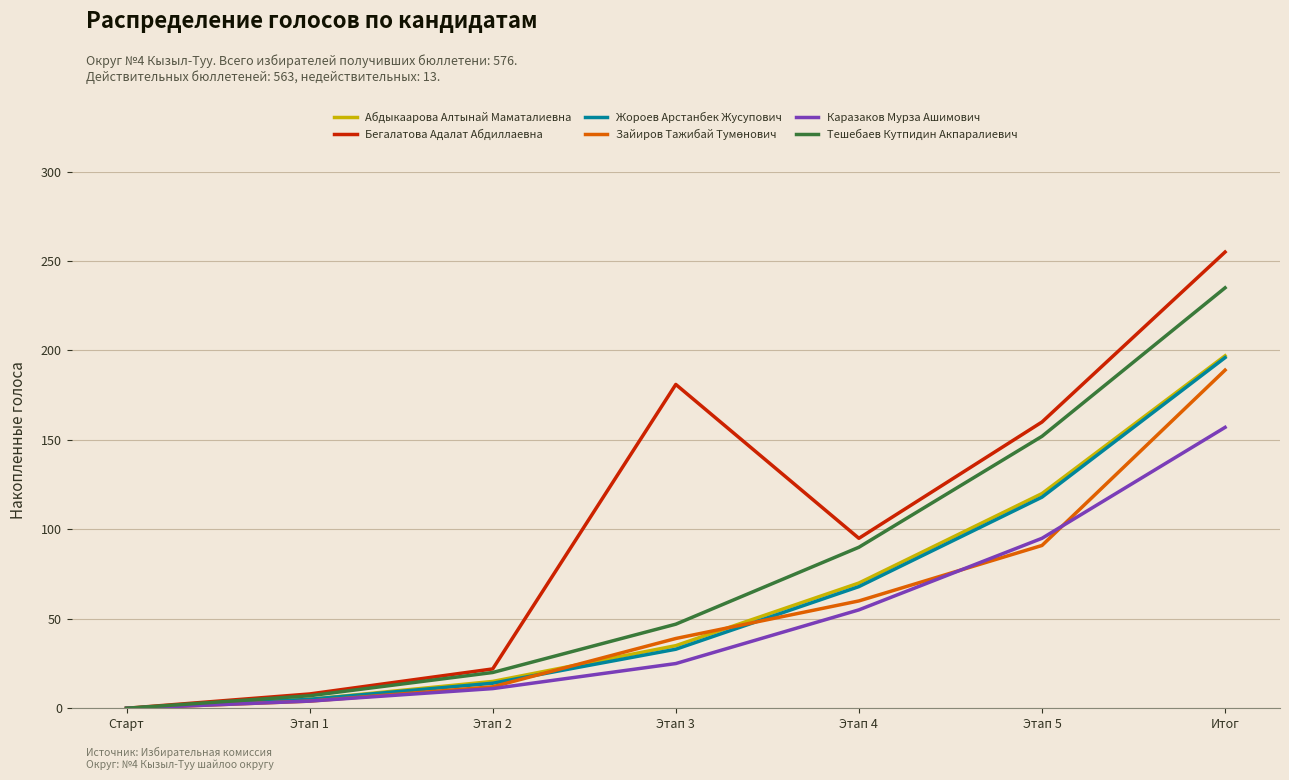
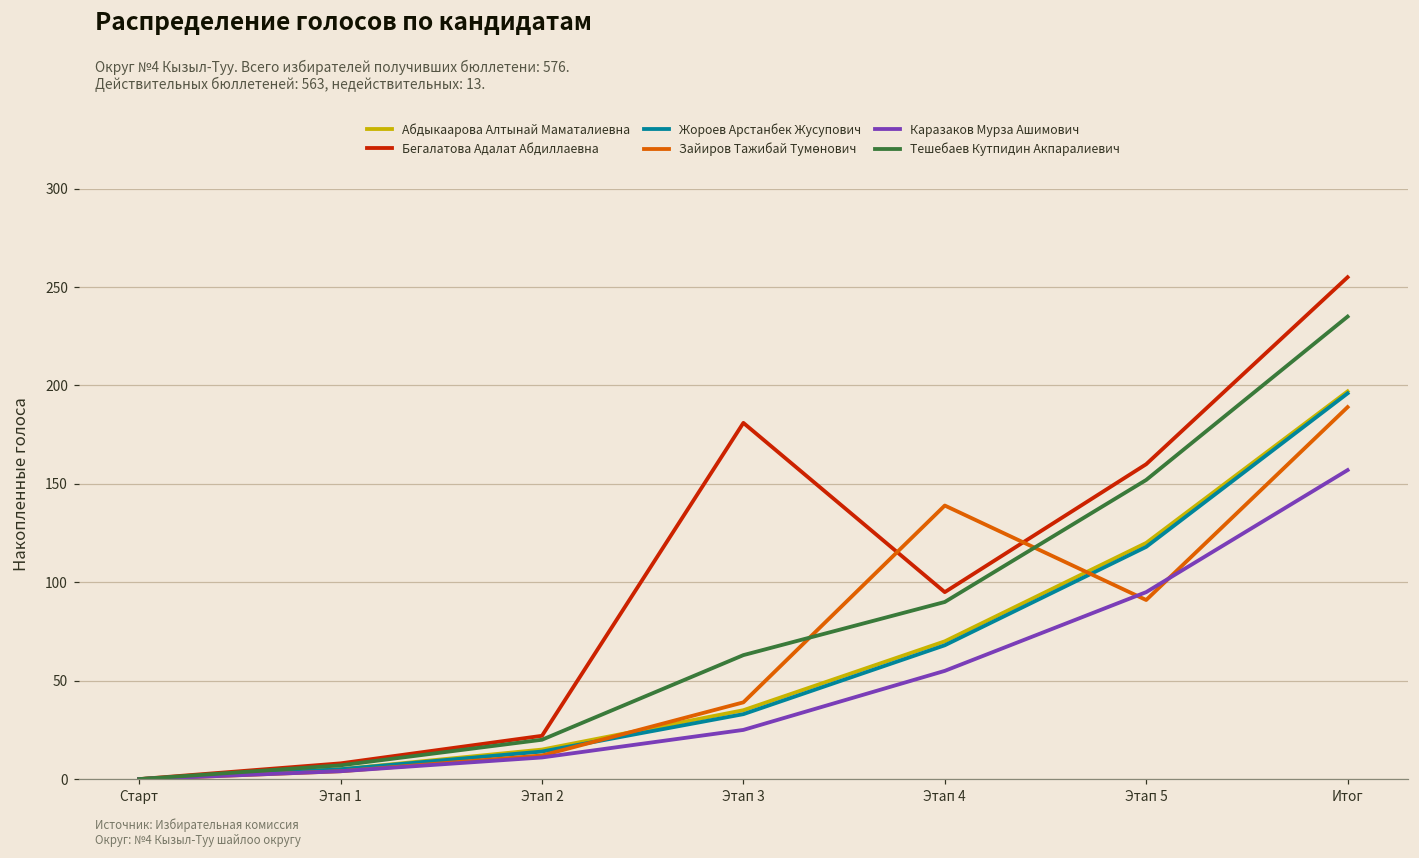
Тешебаев Кутпидин Акпаралиевич, Этап 3: 47 -> 63
Зайиров Тажибай Тумөнович, Этап 4: 60 -> 139
